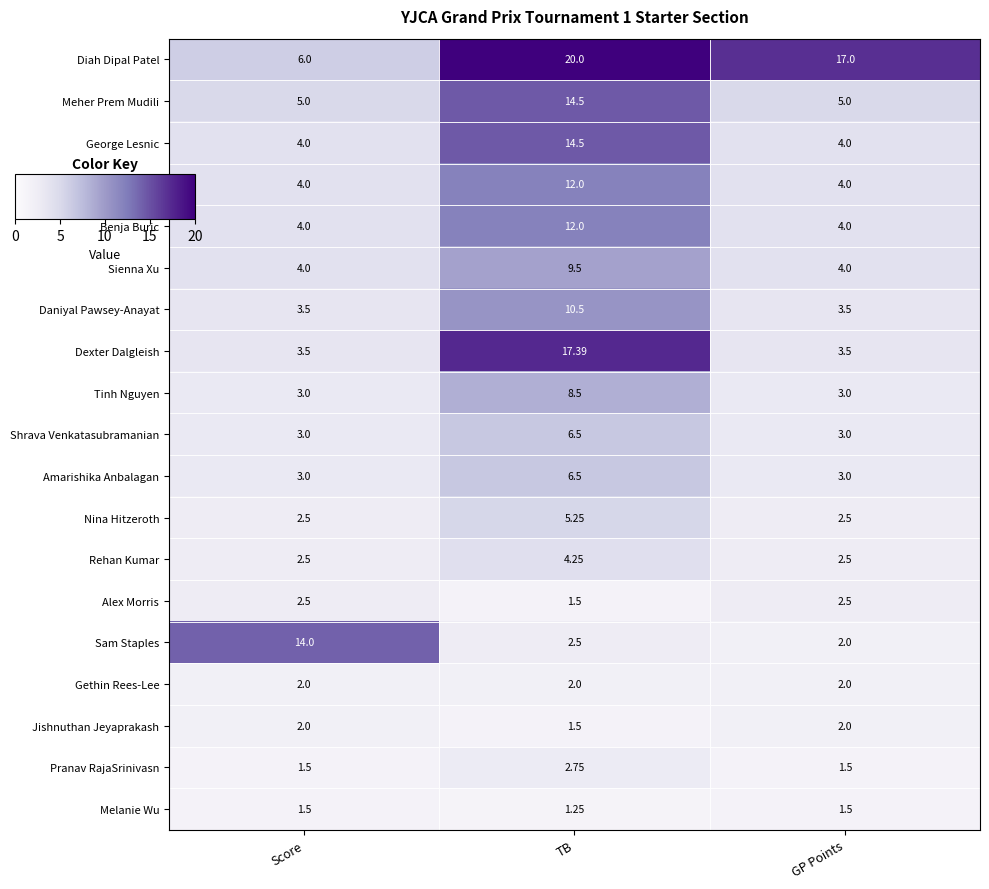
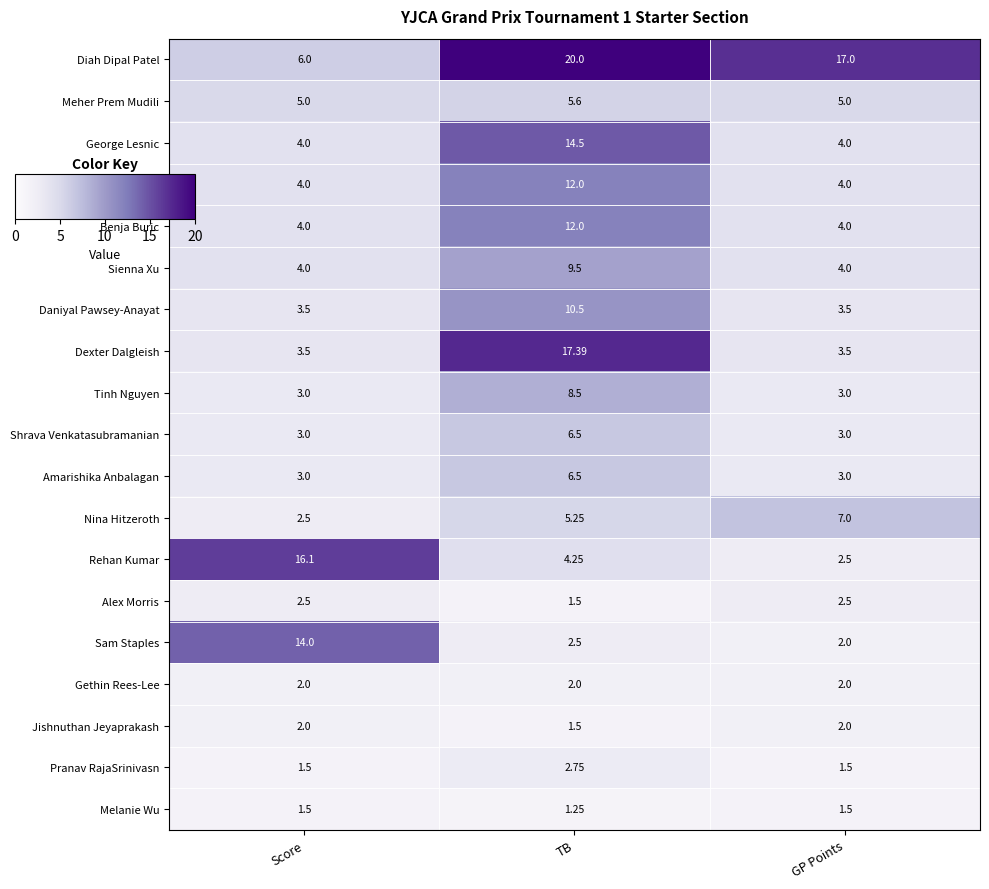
Meher Prem Mudili, TB: 14.5 -> 5.6
Nina Hitzeroth, GP Points: 2.5 -> 7.0
Rehan Kumar, Score: 2.5 -> 16.1
